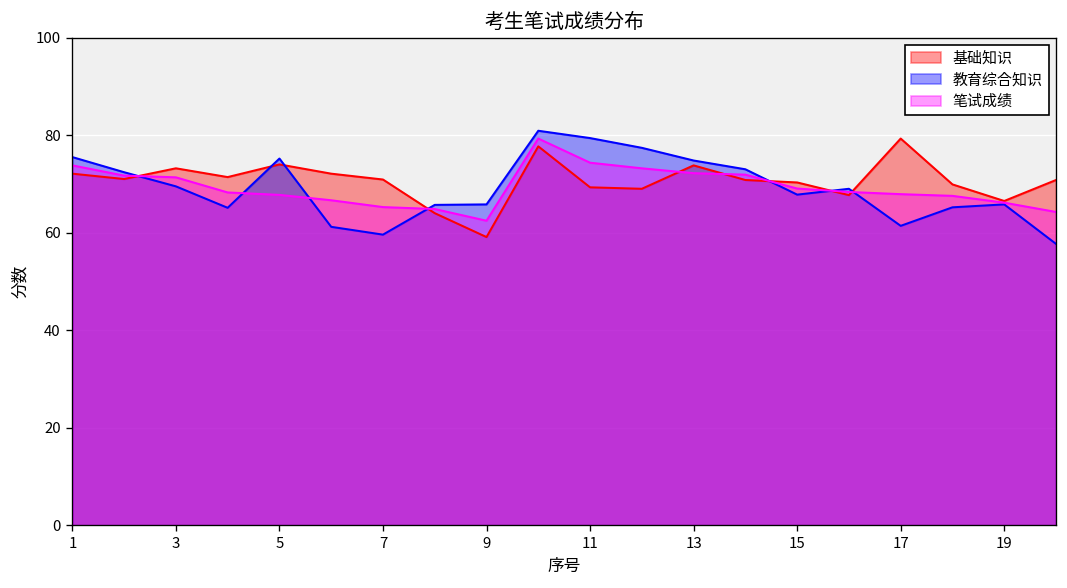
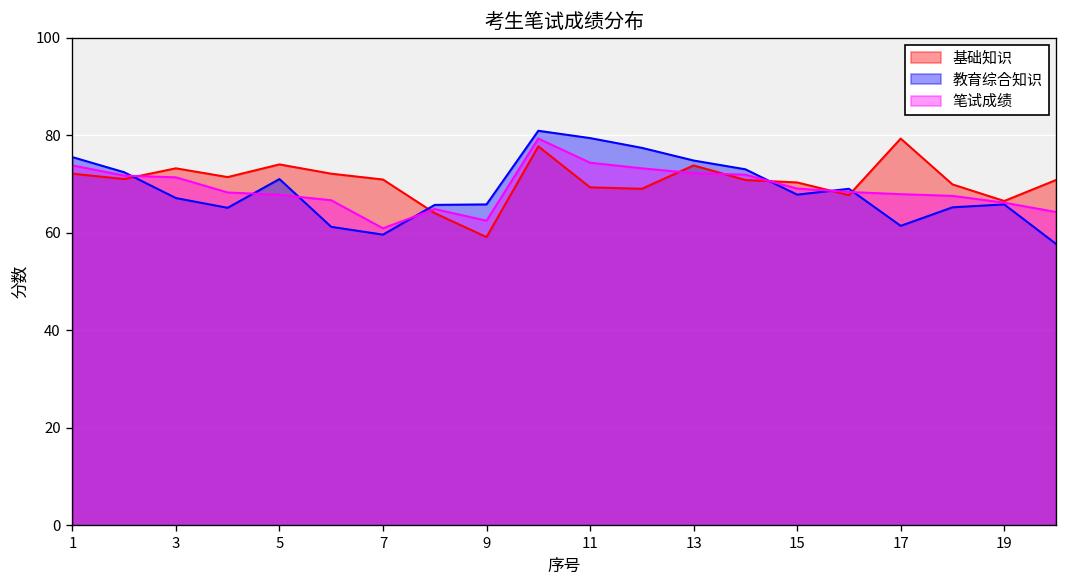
教育综合知识, 3: 70 -> 67
教育综合知识, 5: 75 -> 71
笔试成绩, 7: 65 -> 61
